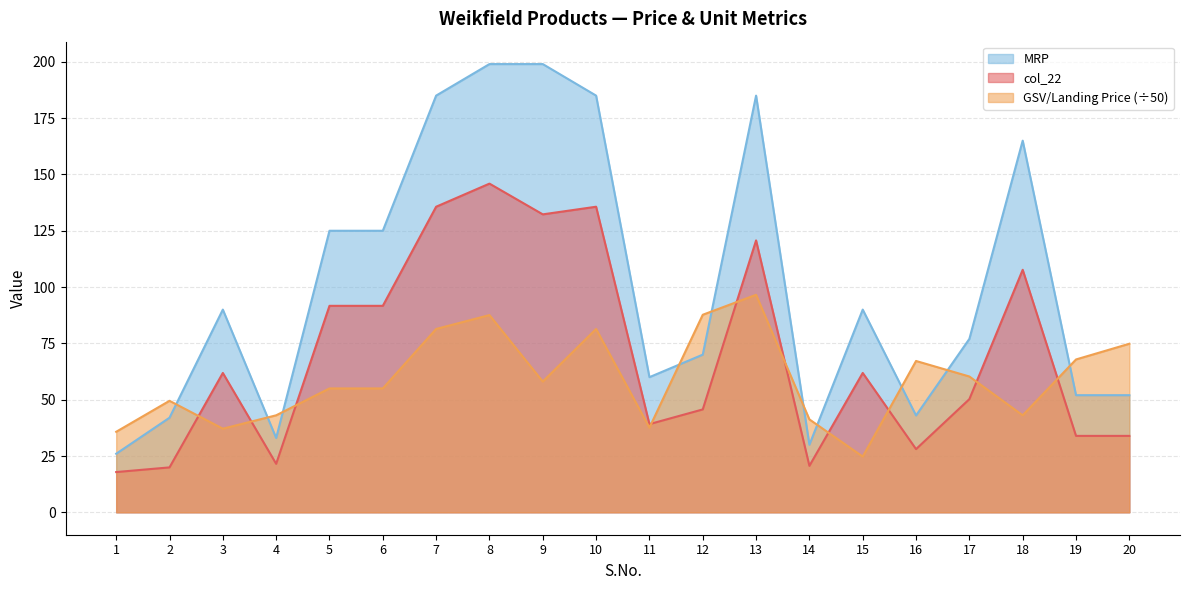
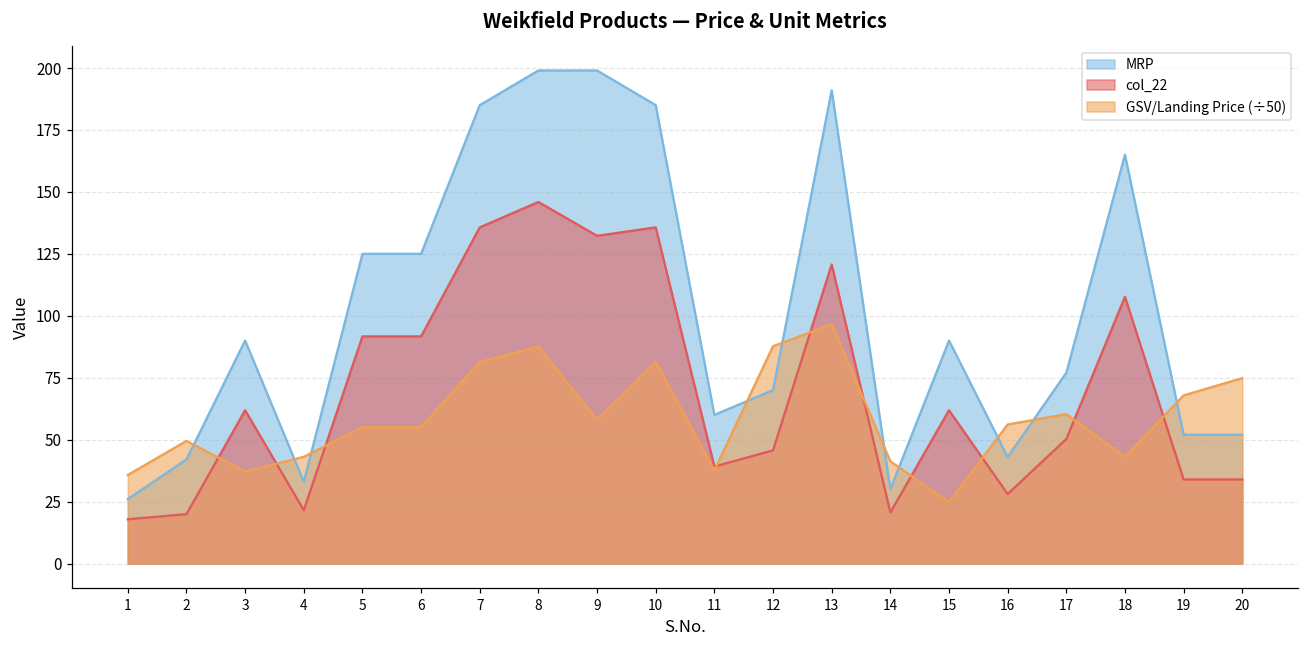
MRP, 13: 185 -> 191
GSV/Landing Price (÷50), 16: 67 -> 56
